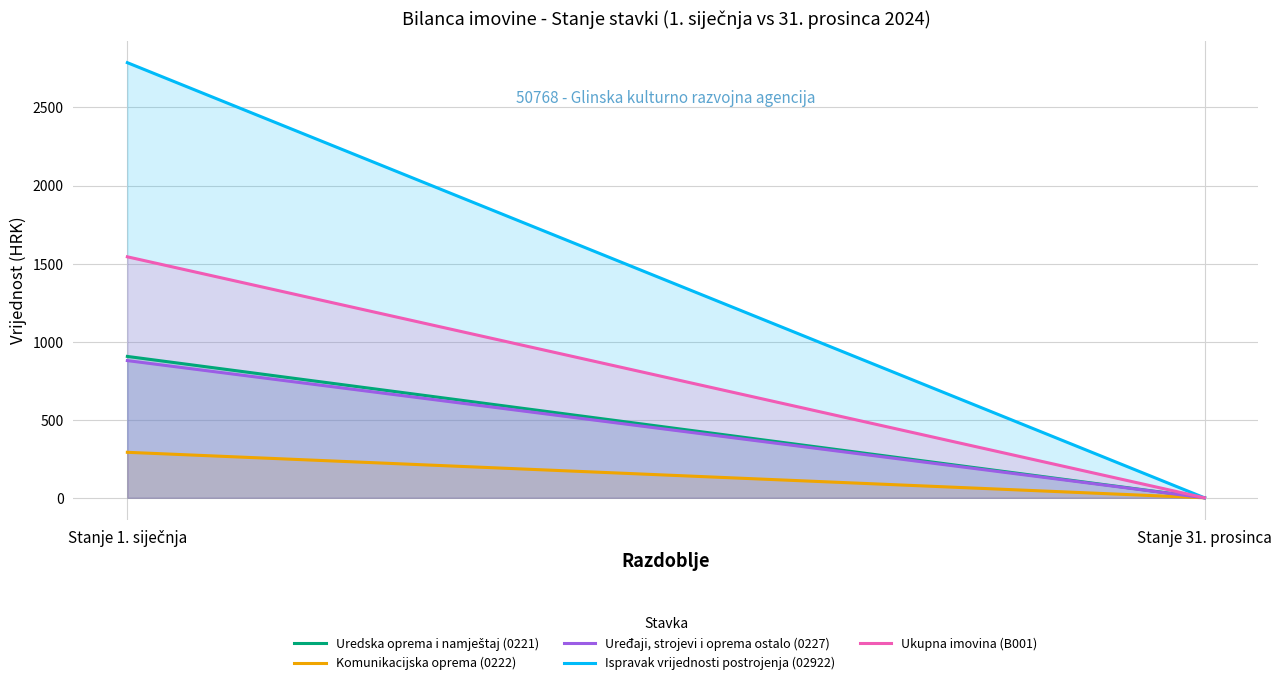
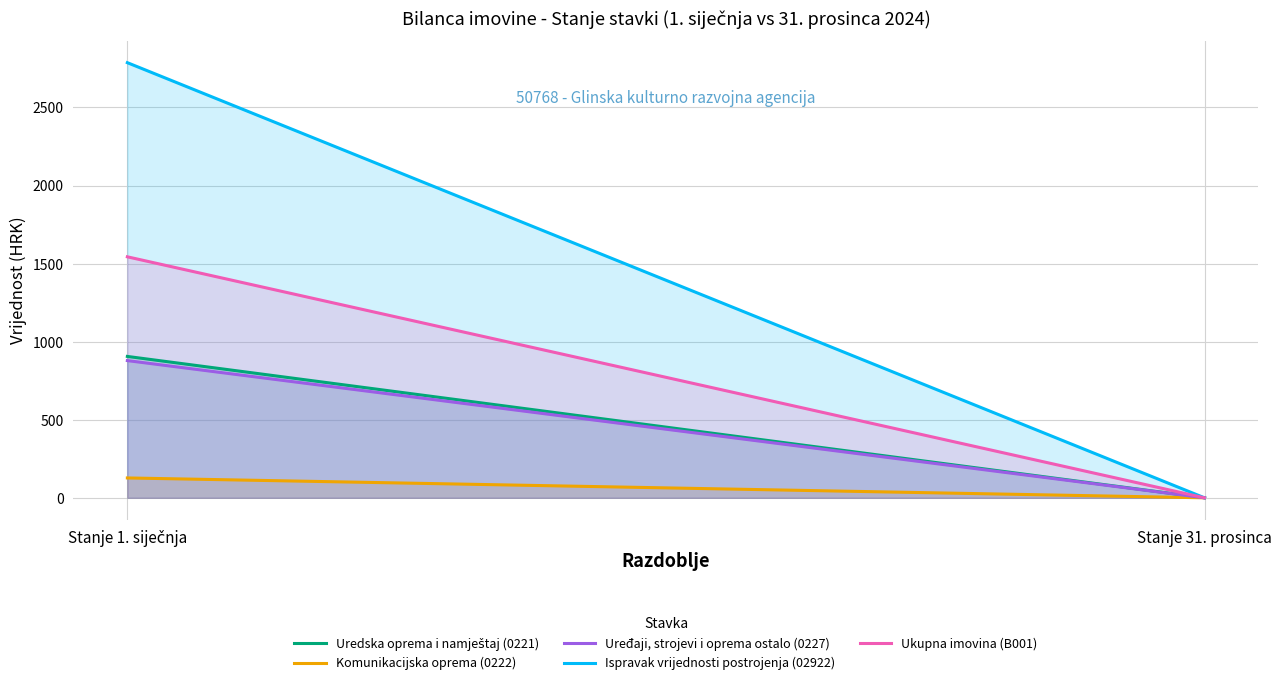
Komunikacijska oprema (0222), Stanje 1. siječnja: 290 -> 130
